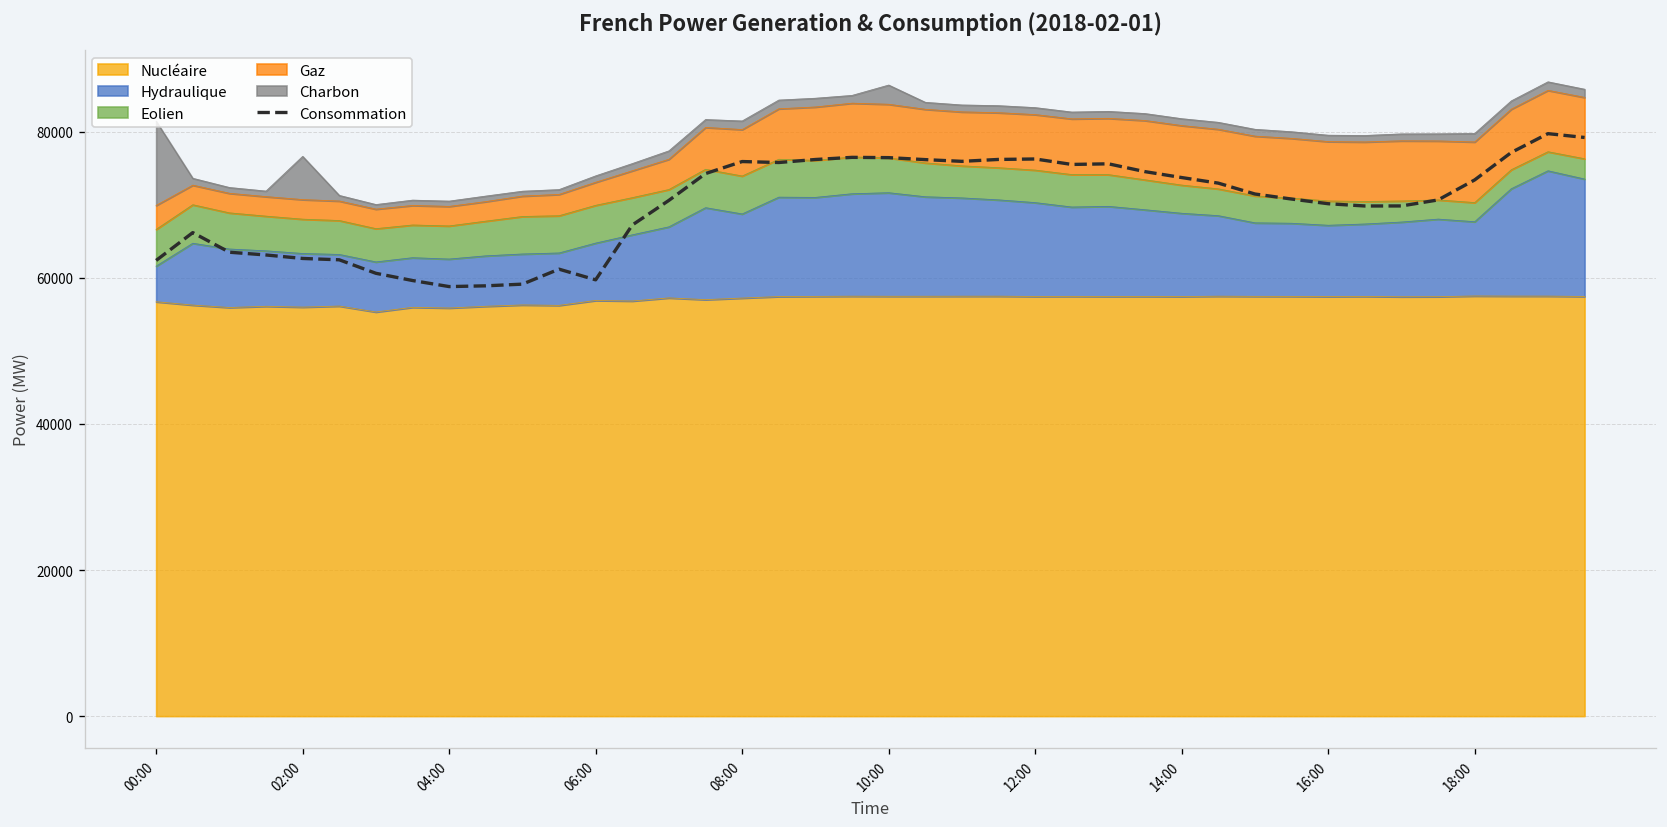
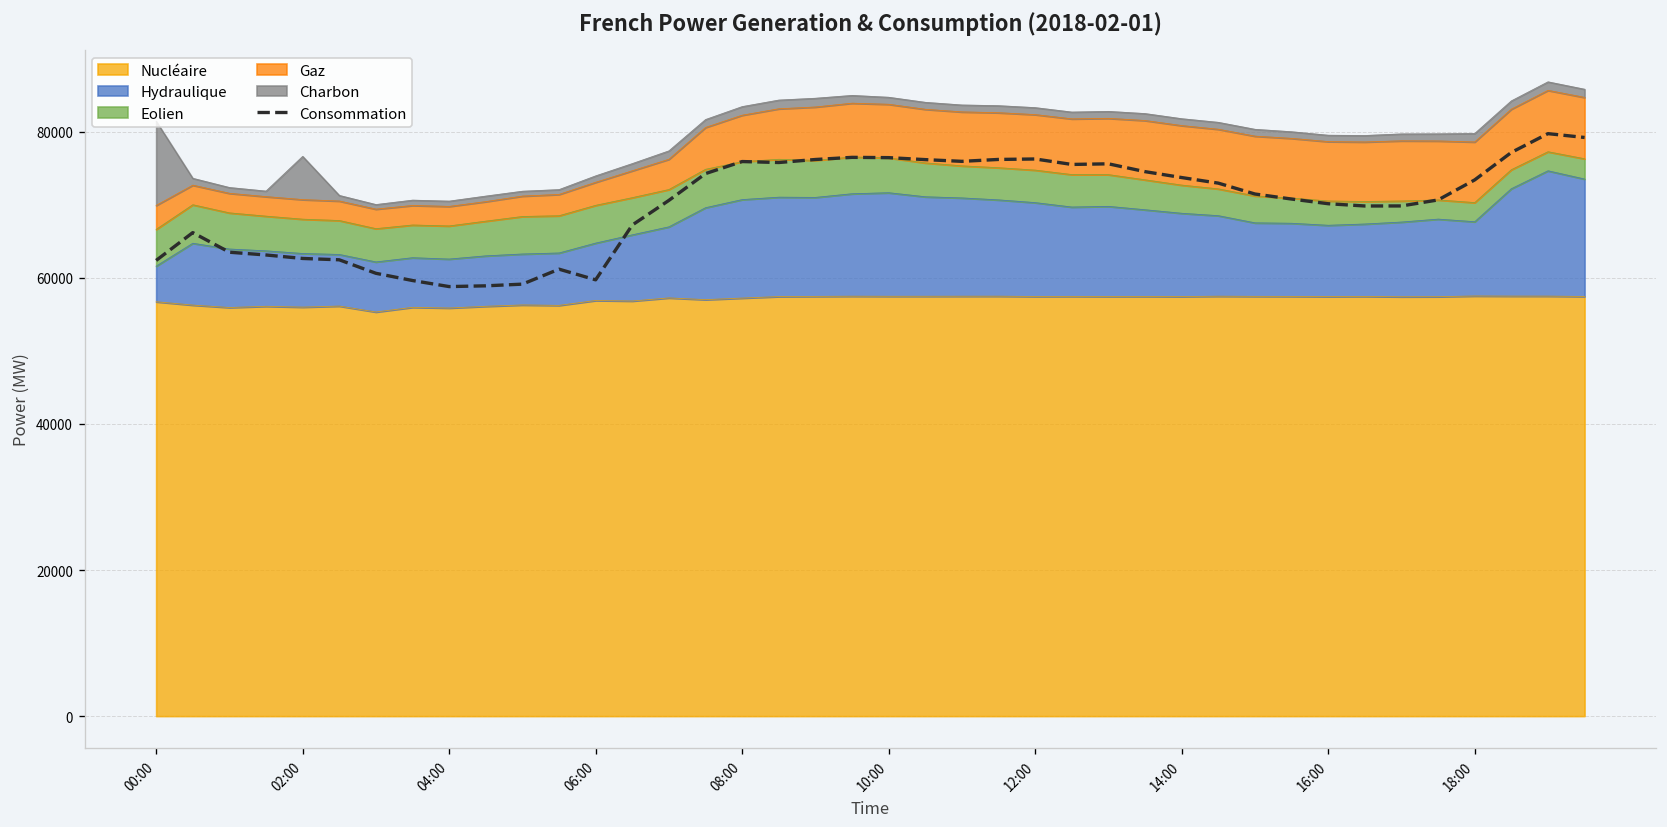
Hydraulique, 08:00: 12000 -> 13000
Charbon, 10:00: 3000 -> 1000
